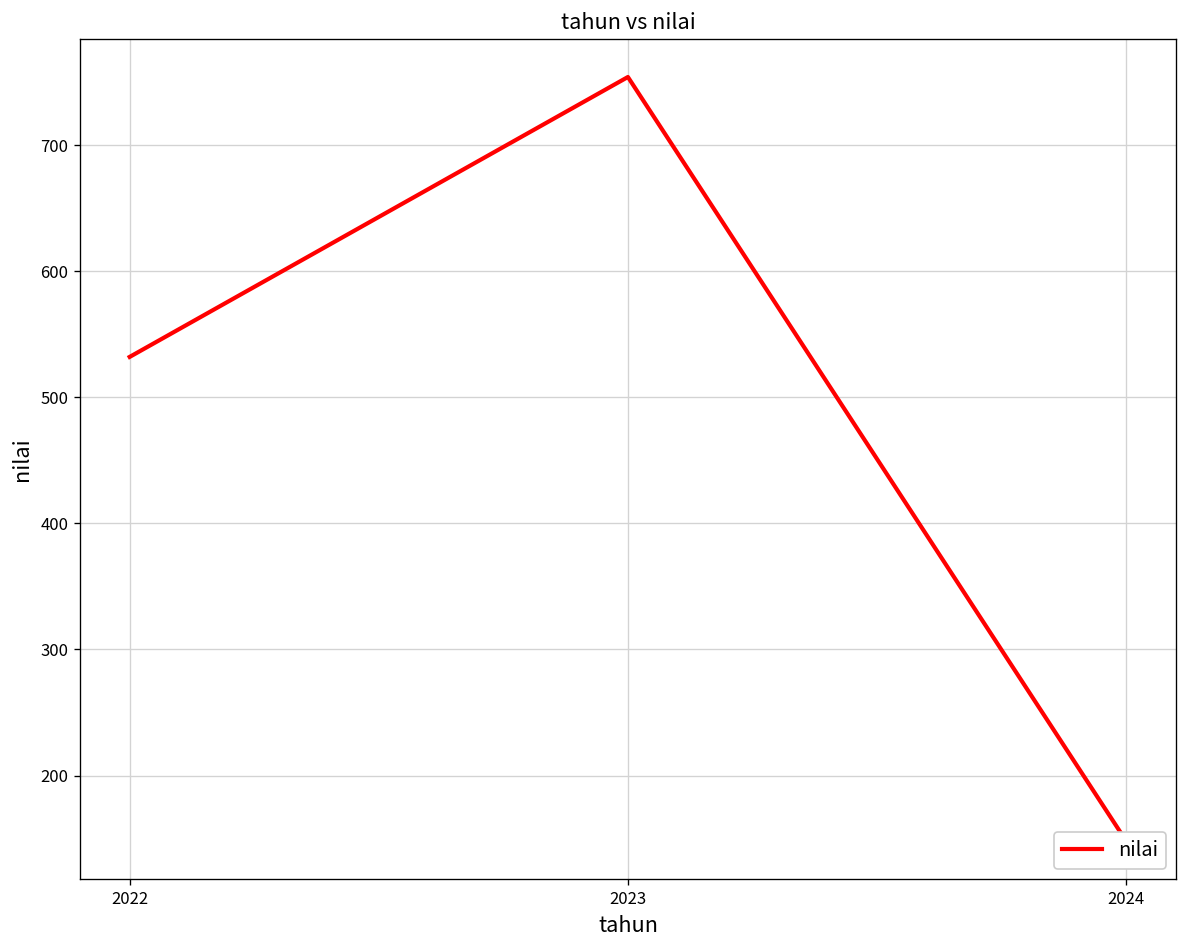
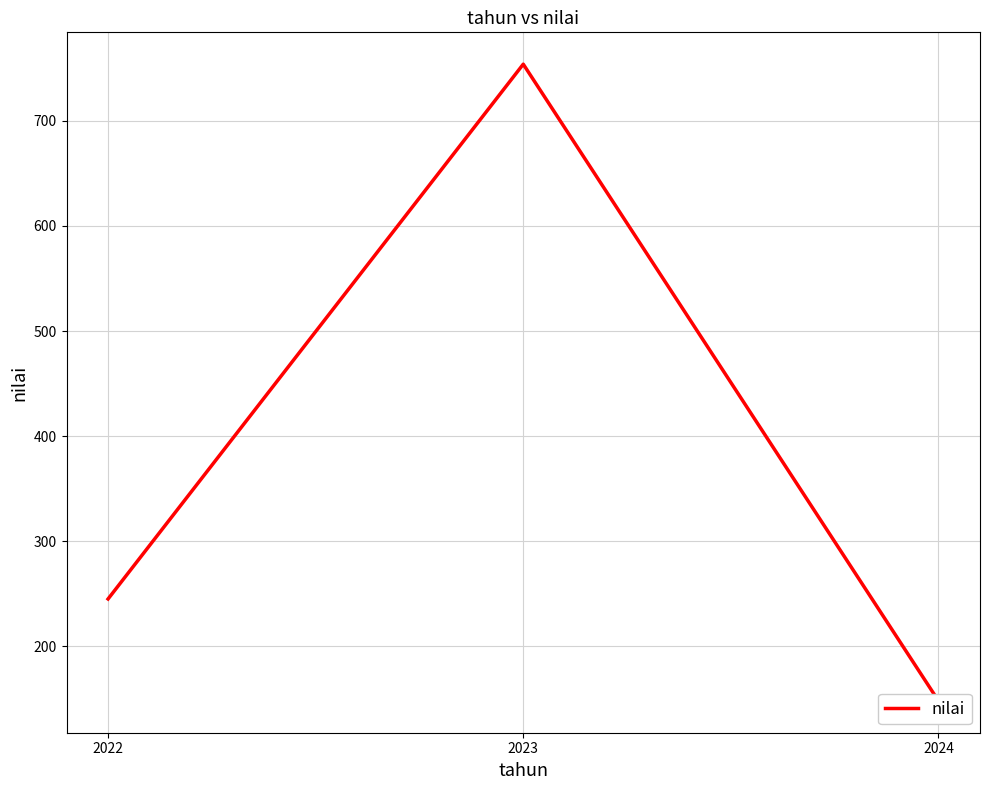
2022: 532 -> 245
